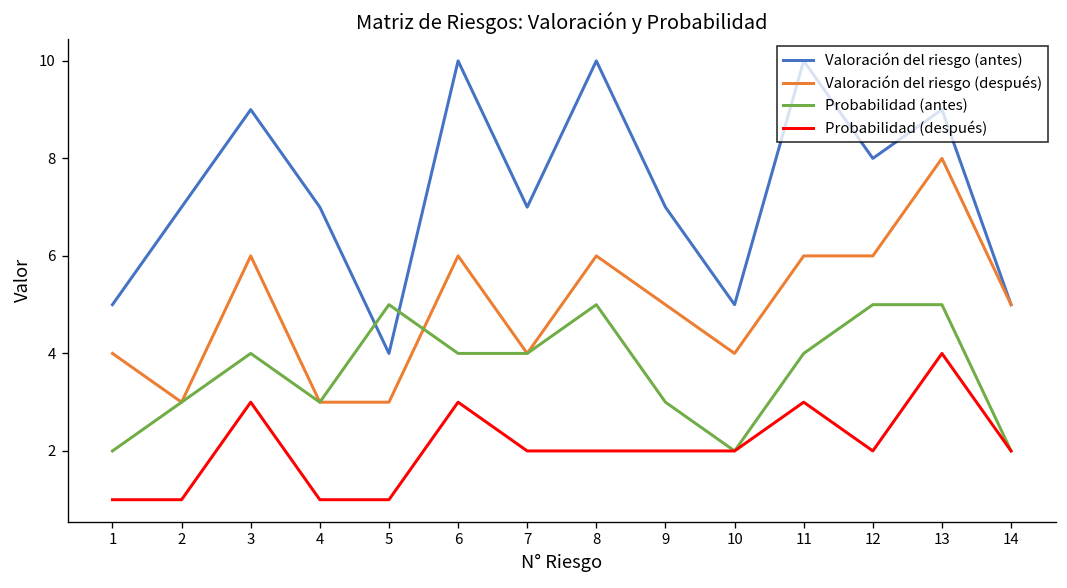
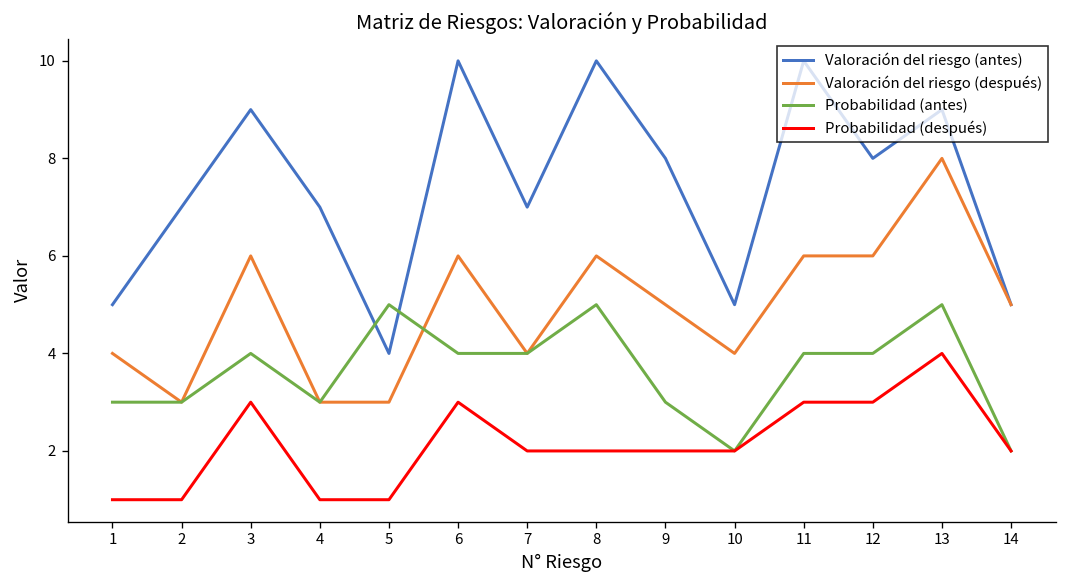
Probabilidad (antes), 1: 2 -> 3
Valoración del riesgo (antes), 9: 7 -> 8
Probabilidad (antes), 12: 5 -> 4
Probabilidad (después), 12: 2 -> 3
